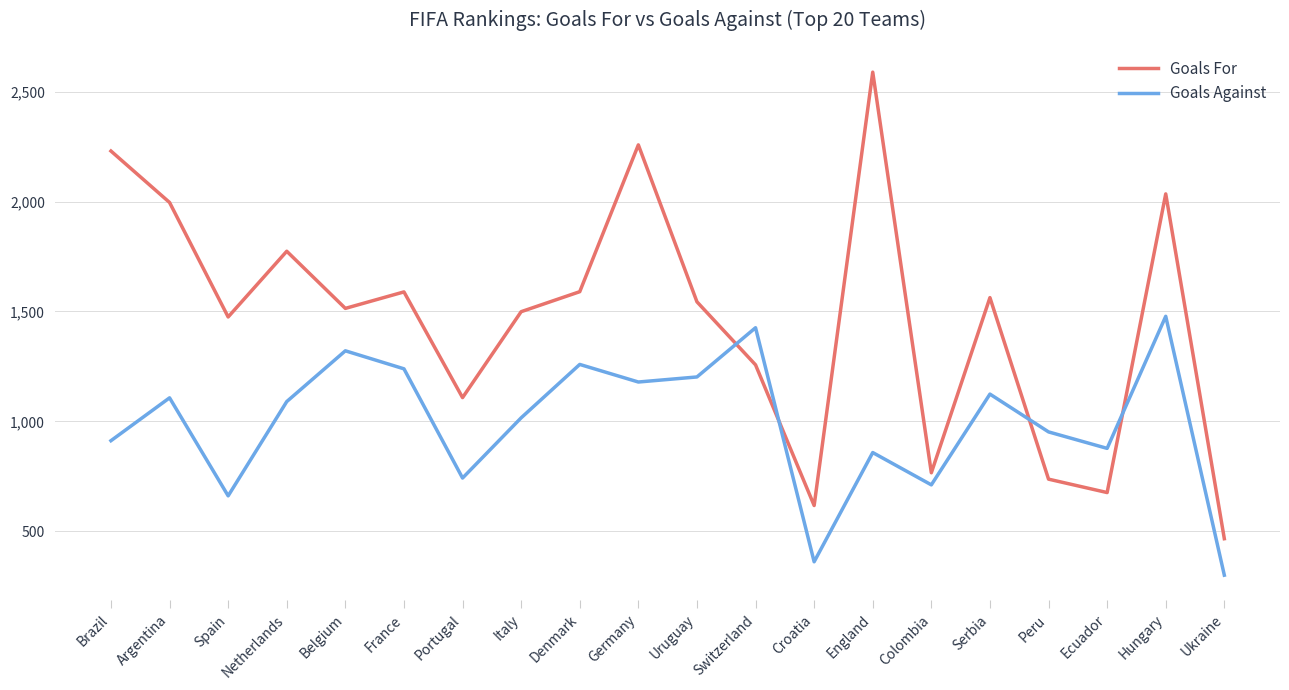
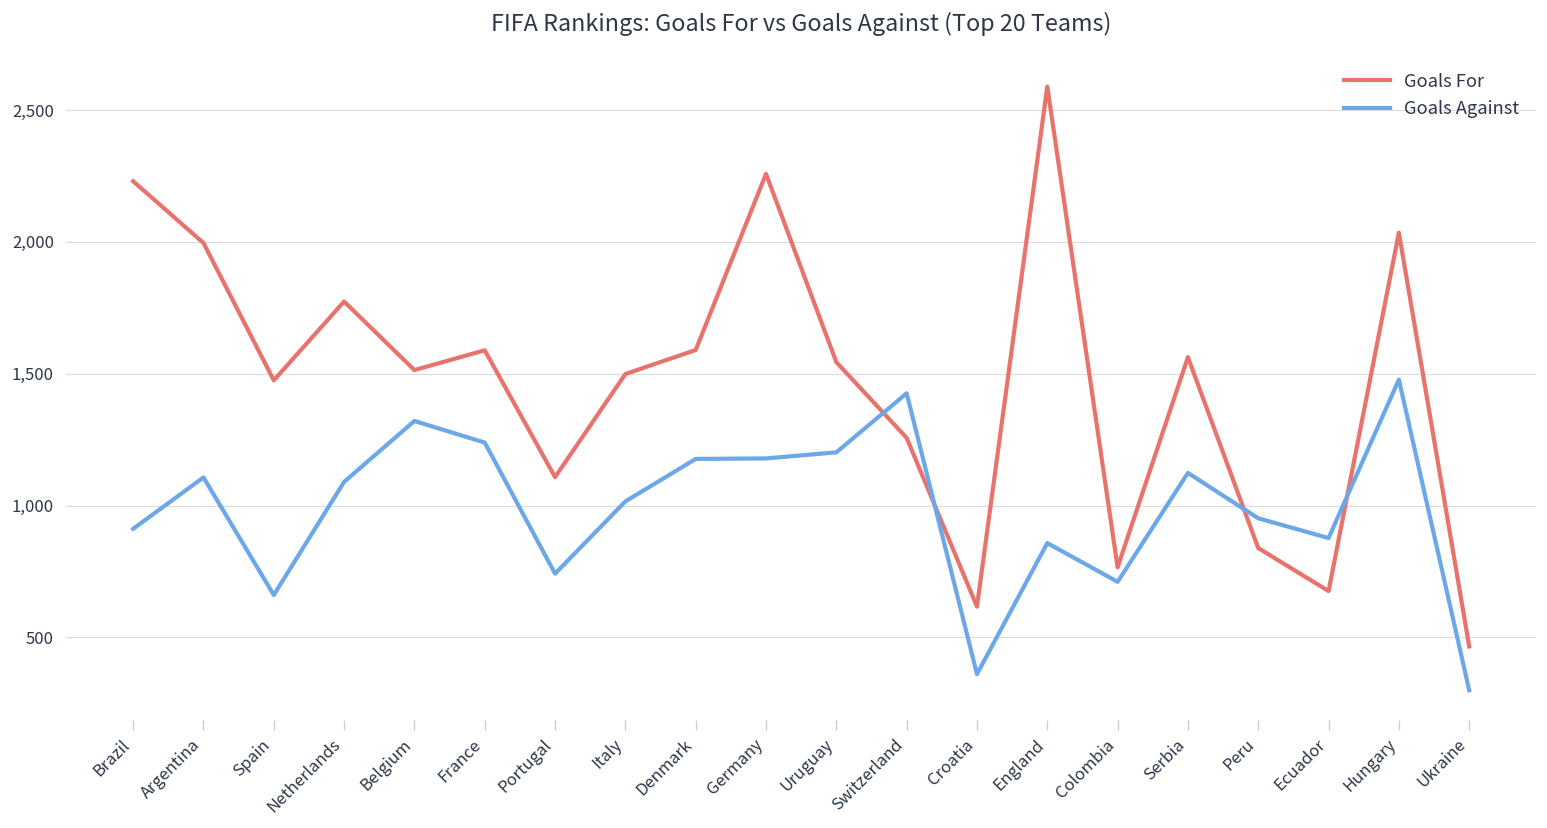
Goals Against, Denmark: 1,260 -> 1,180
Goals For, Peru: 740 -> 840
